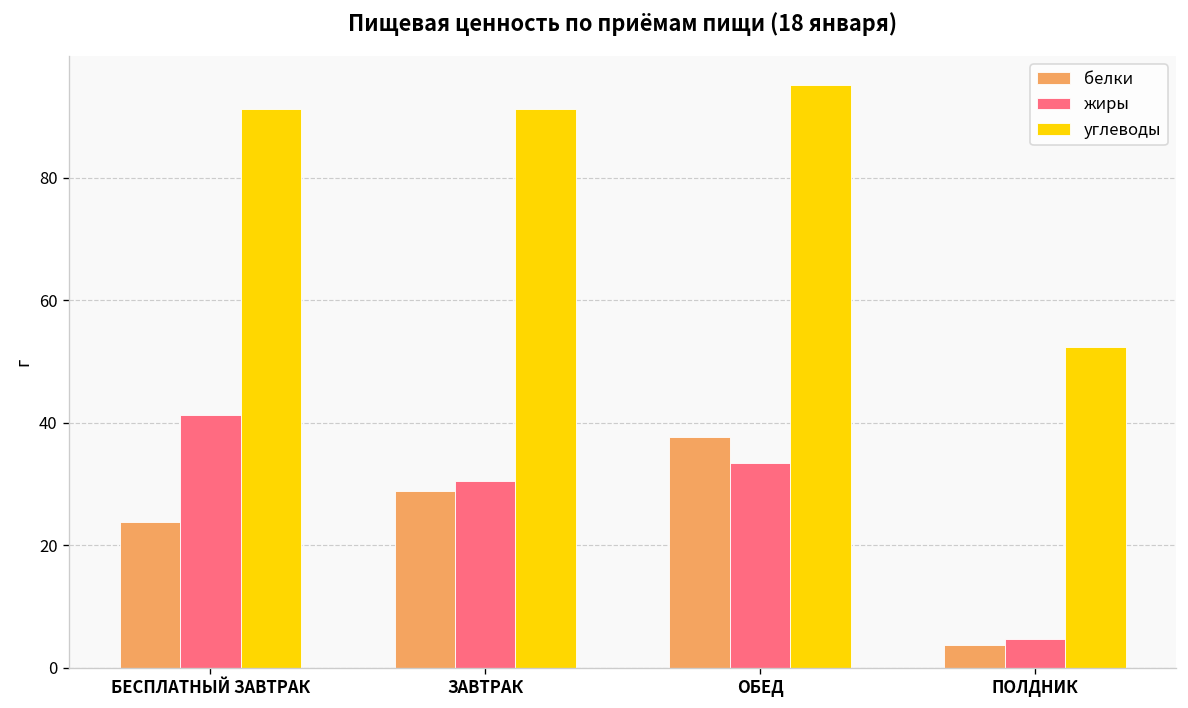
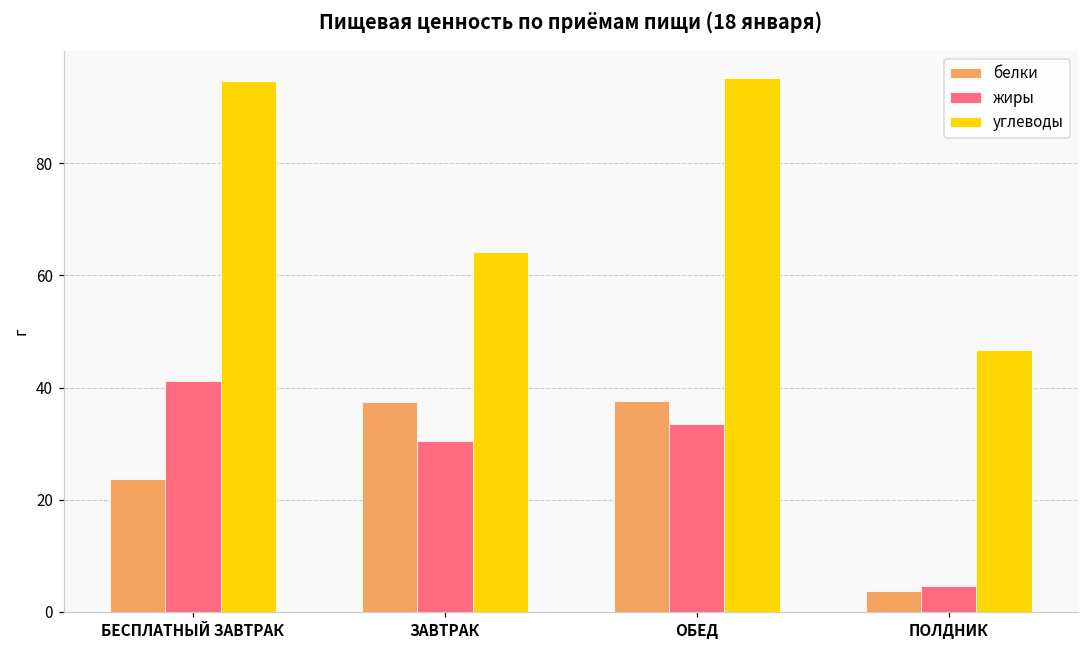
углеводы, БЕСПЛАТНЫЙ ЗАВТРАК: 91 -> 95
белки, ЗАВТРАК: 29 -> 37
углеводы, ЗАВТРАК: 91 -> 64
углеводы, ПОЛДНИК: 52 -> 47
